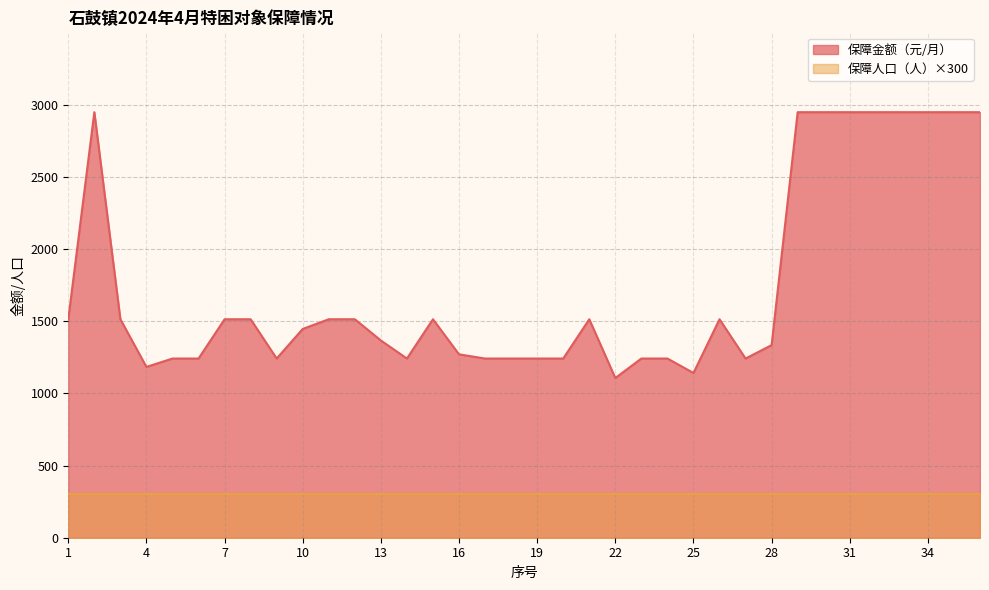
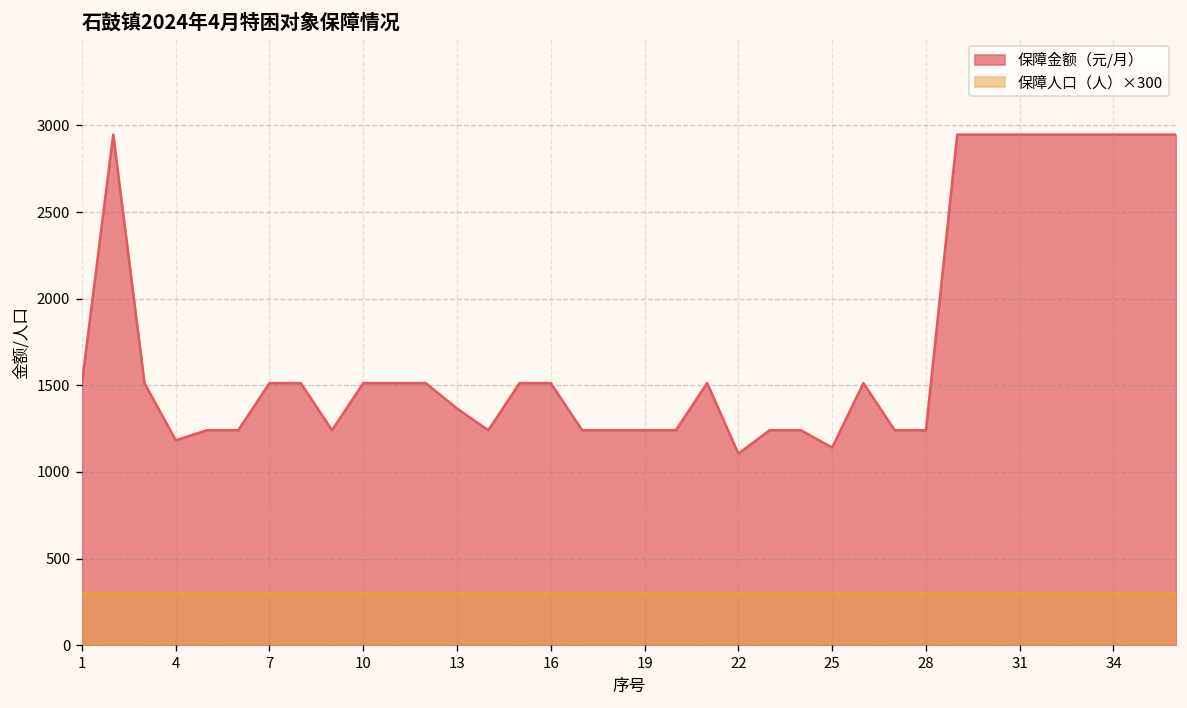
保障金额（元/月）, 10: 1450 -> 1510
保障金额（元/月）, 16: 1270 -> 1510
保障金额（元/月）, 28: 1330 -> 1240
